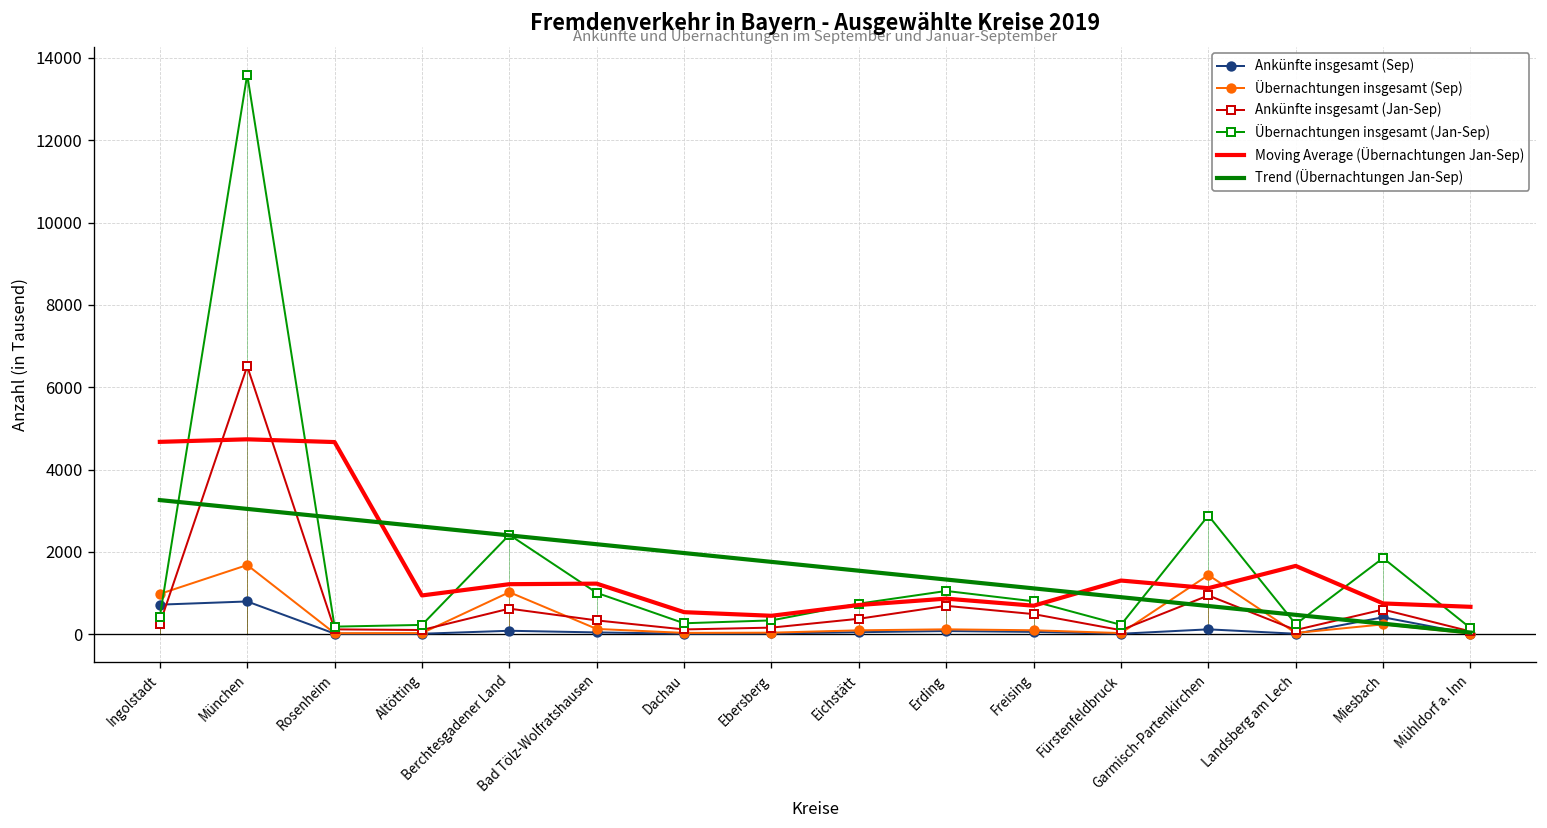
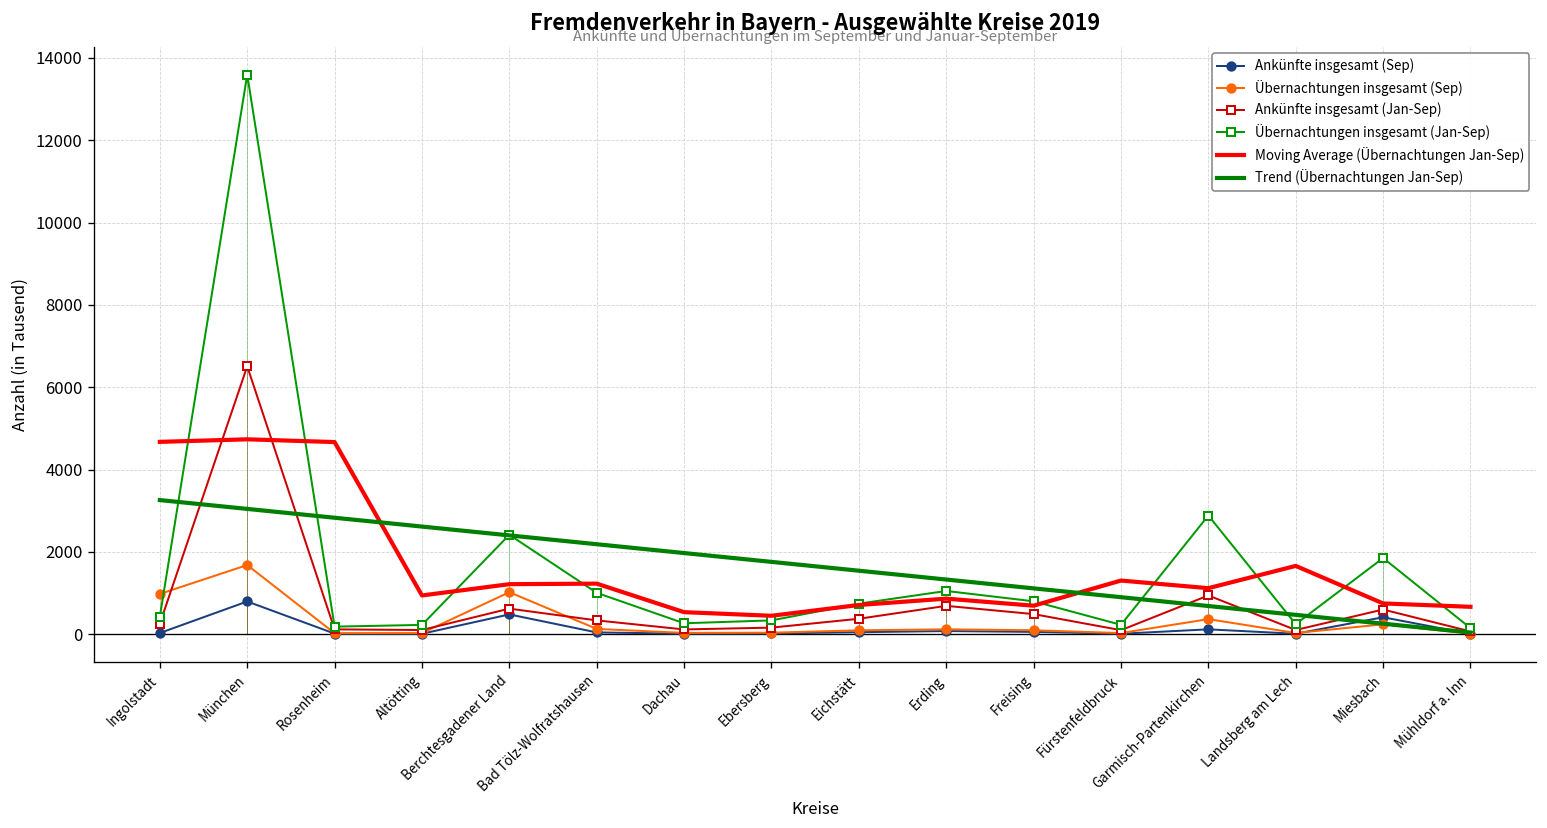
Ankünfte insgesamt (Sep), Ingolstadt: 700 -> 0
Ankünfte insgesamt (Sep), Berchtesgadener Land: 100 -> 500
Übernachtungen insgesamt (Sep), Garmisch-Partenkirchen: 1400 -> 400
